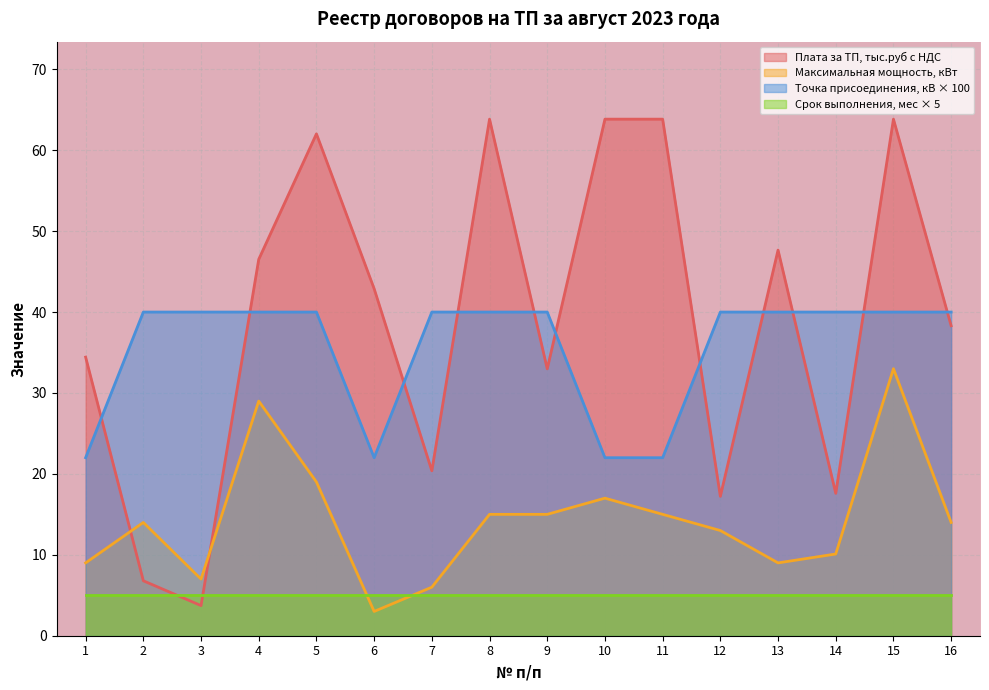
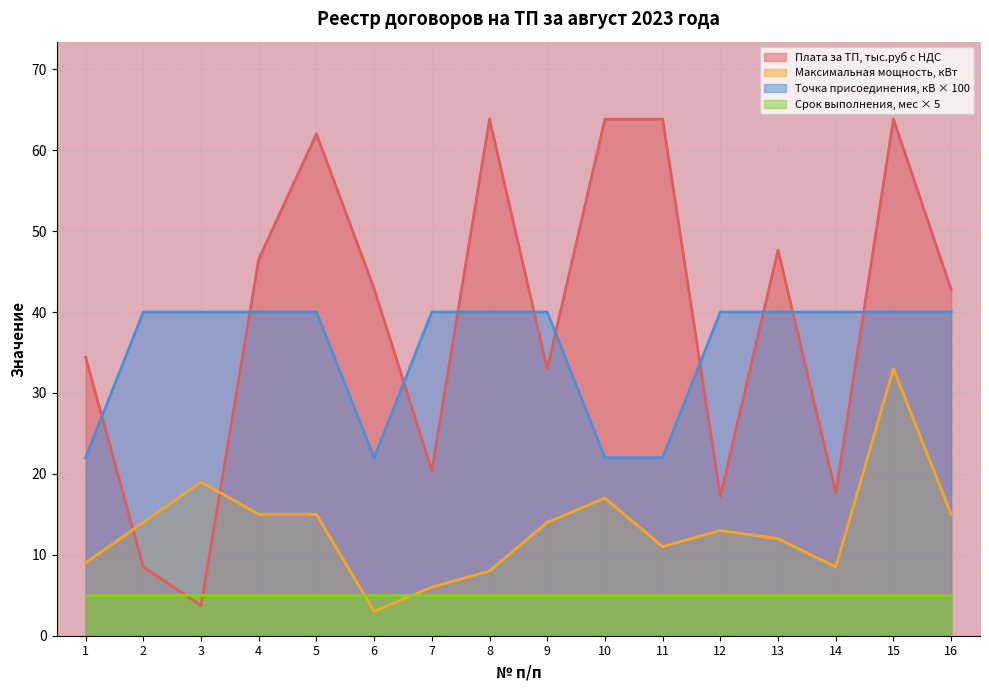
Плата за ТП, тыс.руб с НДС, 2: 7 -> 9
Максимальная мощность, кВт, 3: 7 -> 19
Максимальная мощность, кВт, 4: 29 -> 15
Максимальная мощность, кВт, 5: 19 -> 15
Максимальная мощность, кВт, 8: 15 -> 8
Максимальная мощность, кВт, 9: 15 -> 14
Максимальная мощность, кВт, 11: 15 -> 11
Максимальная мощность, кВт, 13: 9 -> 12
Максимальная мощность, кВт, 14: 10 -> 9
Плата за ТП, тыс.руб с НДС, 16: 38 -> 43
Максимальная мощность, кВт, 16: 14 -> 15
